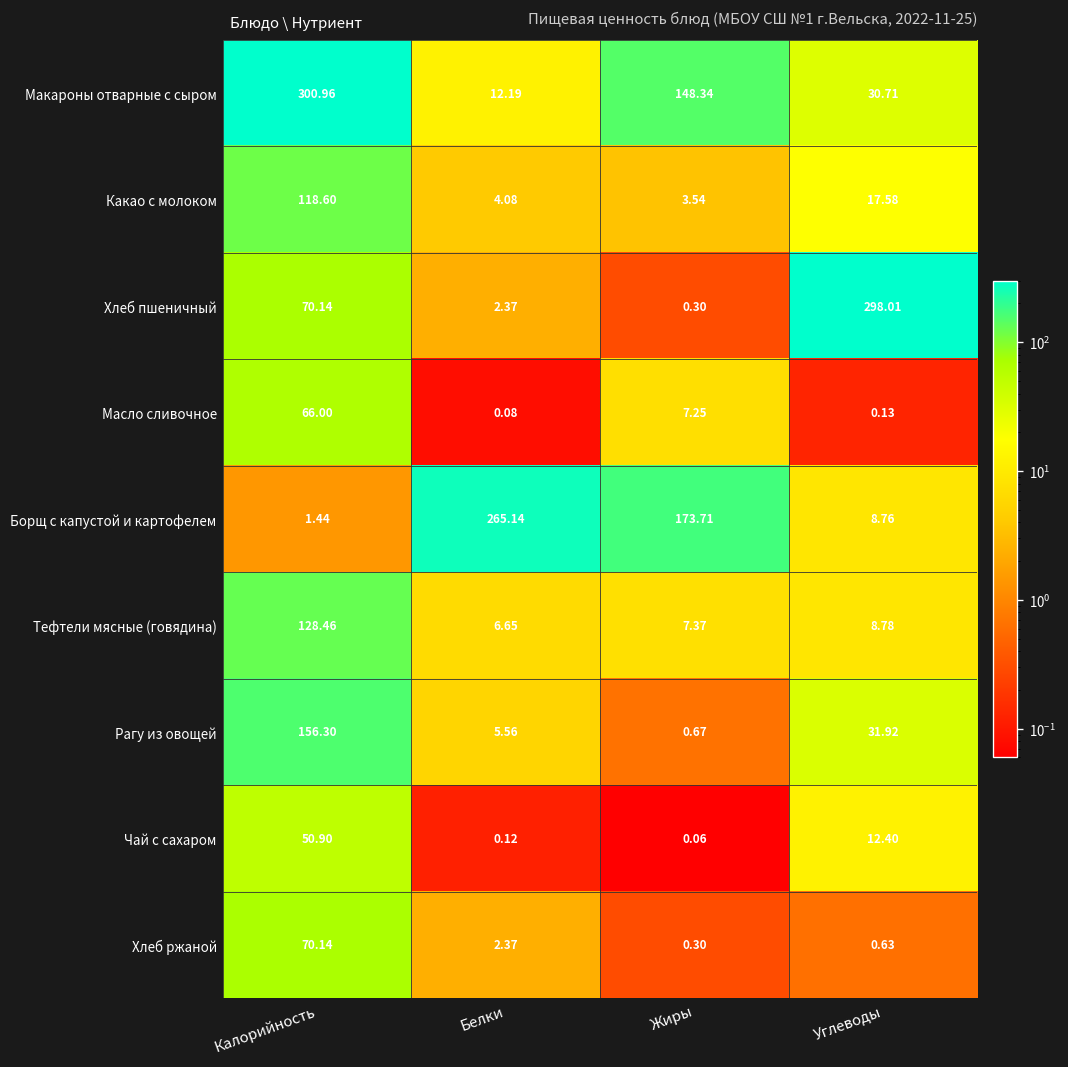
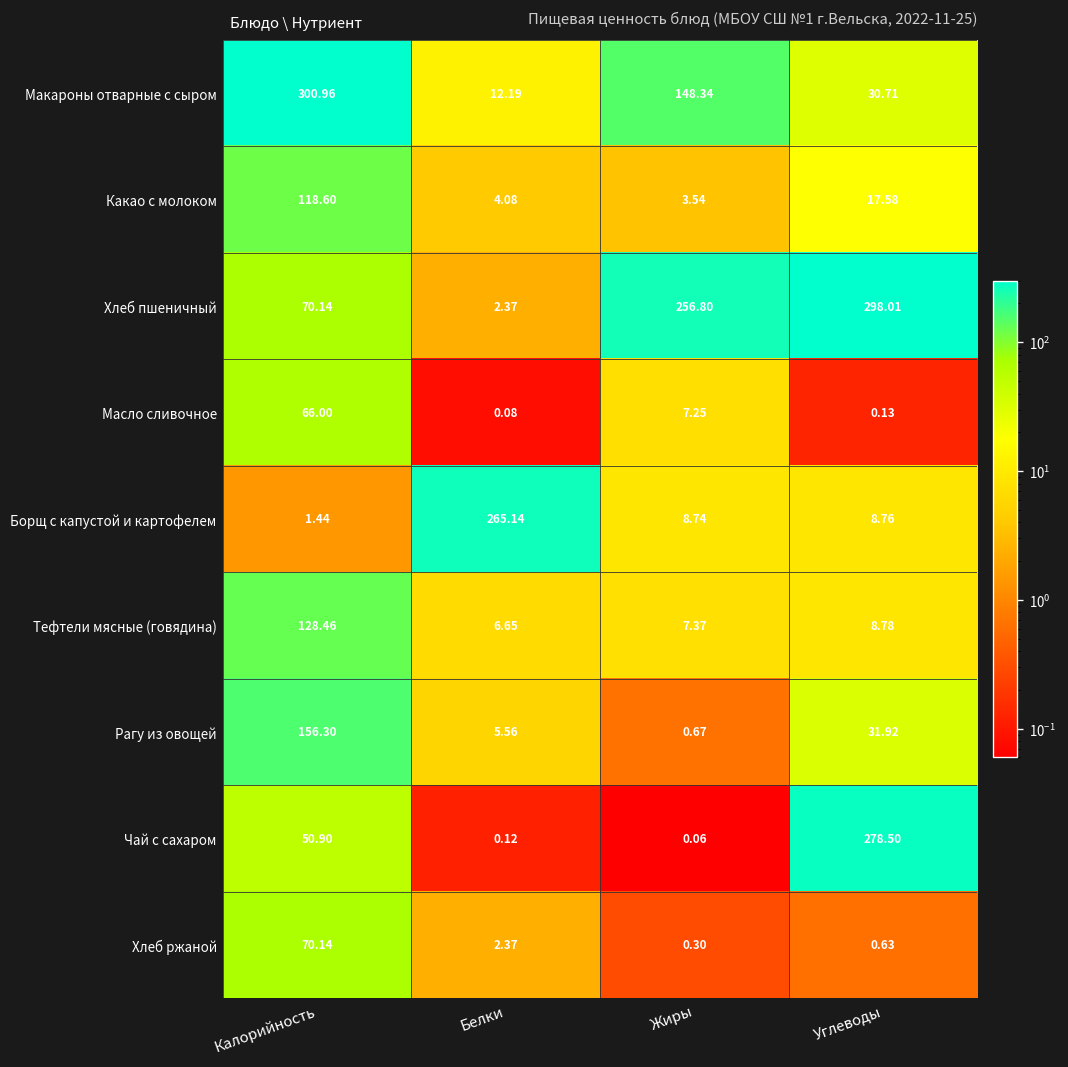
Хлеб пшеничный, Жиры: 0.30 -> 256.80
Борщ с капустой и картофелем, Жиры: 173.71 -> 8.74
Чай с сахаром, Углеводы: 12.40 -> 278.50
